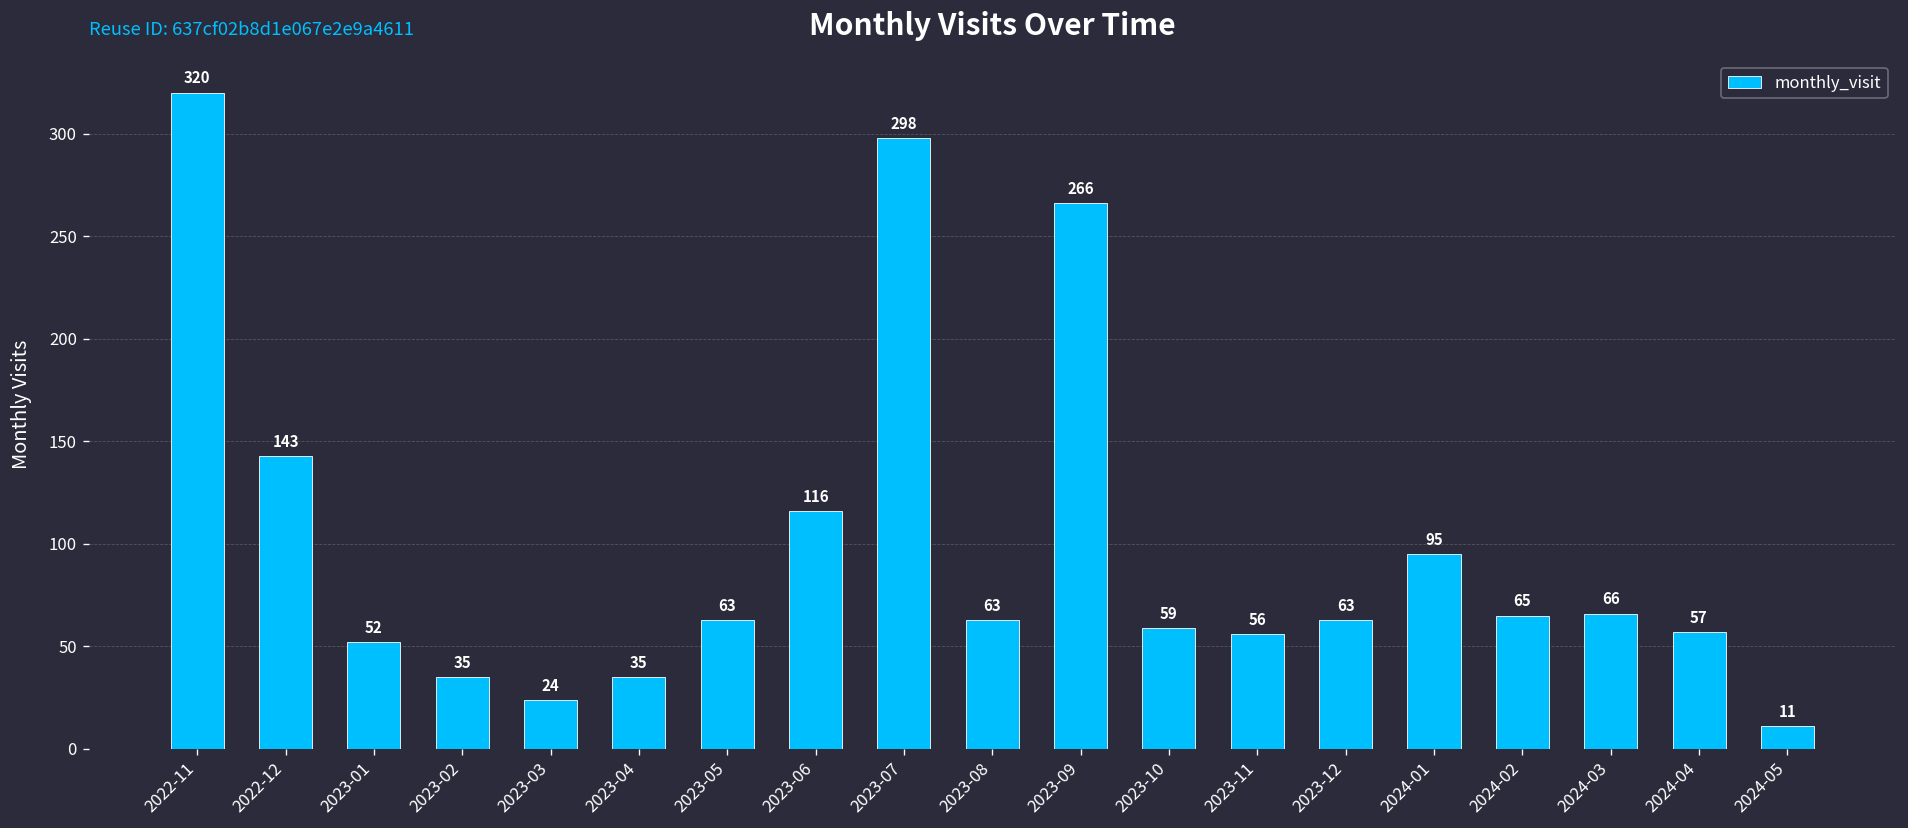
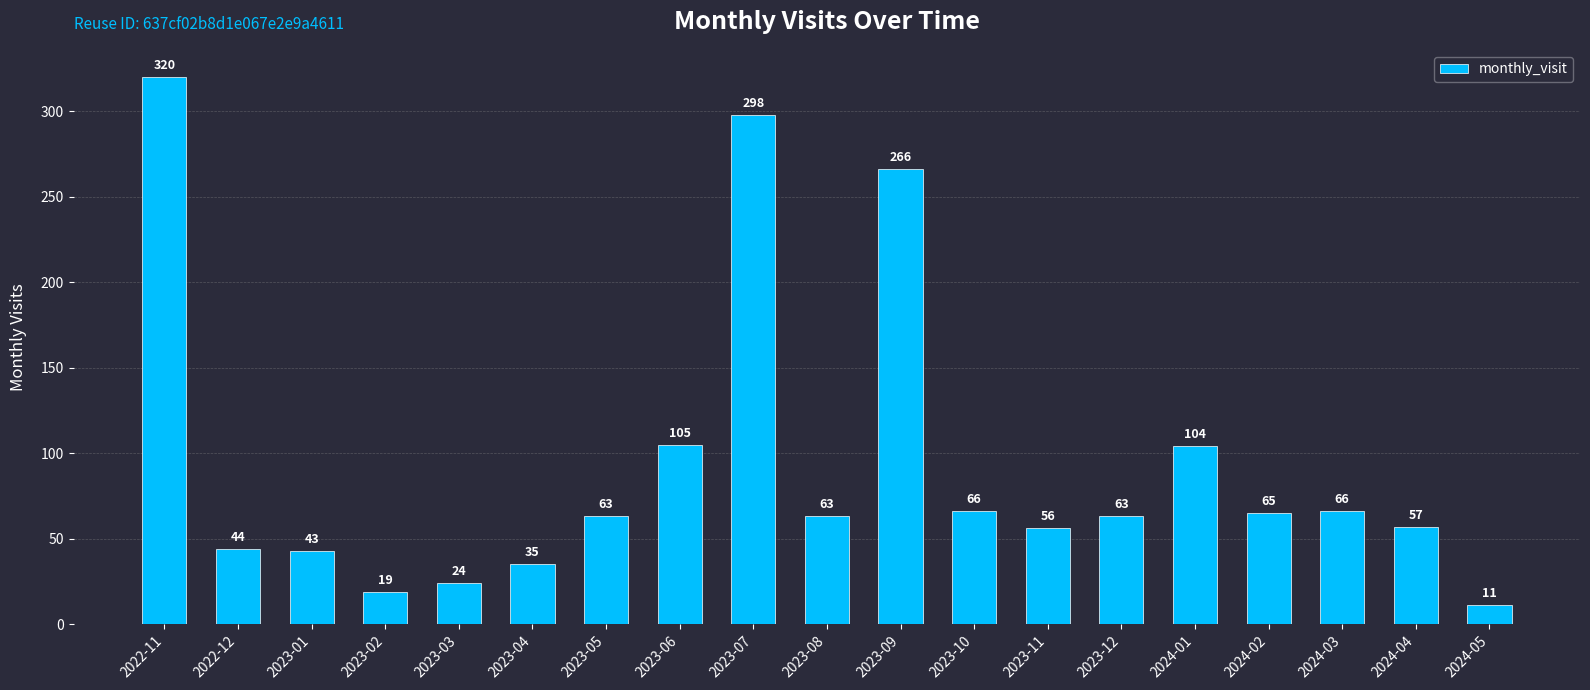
2022-12: 143 -> 44
2023-01: 52 -> 43
2023-02: 35 -> 19
2023-06: 116 -> 105
2023-10: 59 -> 66
2024-01: 95 -> 104
